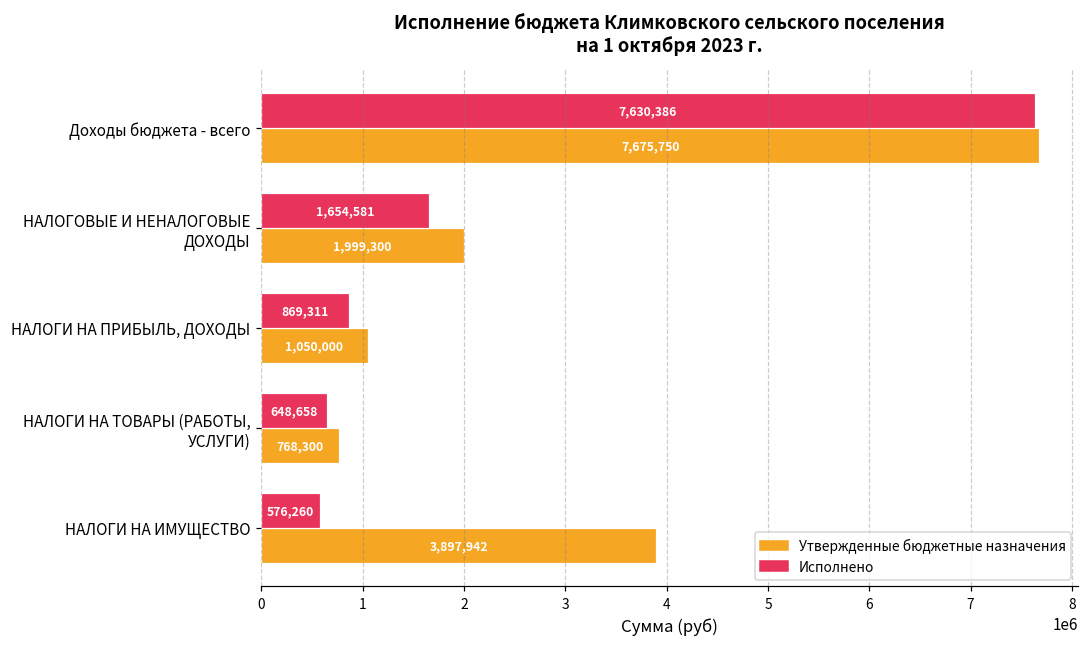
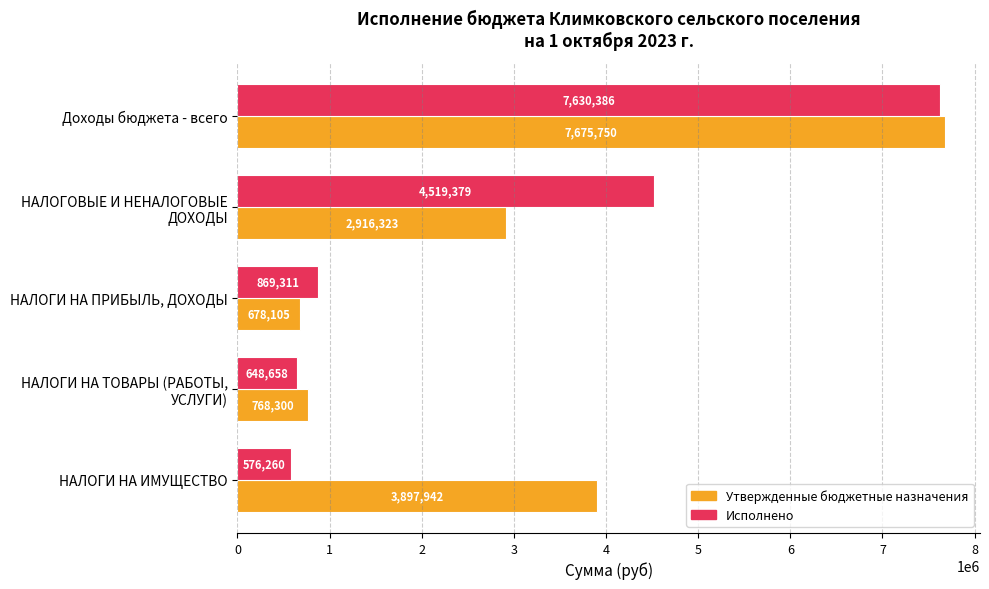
Исполнено, НАЛОГОВЫЕ И НЕНАЛОГОВЫЕ ДОХОДЫ: 1,654,581 -> 4,519,379
Утвержденные бюджетные назначения, НАЛОГОВЫЕ И НЕНАЛОГОВЫЕ ДОХОДЫ: 1,999,300 -> 2,916,323
Утвержденные бюджетные назначения, НАЛОГИ НА ПРИБЫЛЬ, ДОХОДЫ: 1,050,000 -> 678,105
